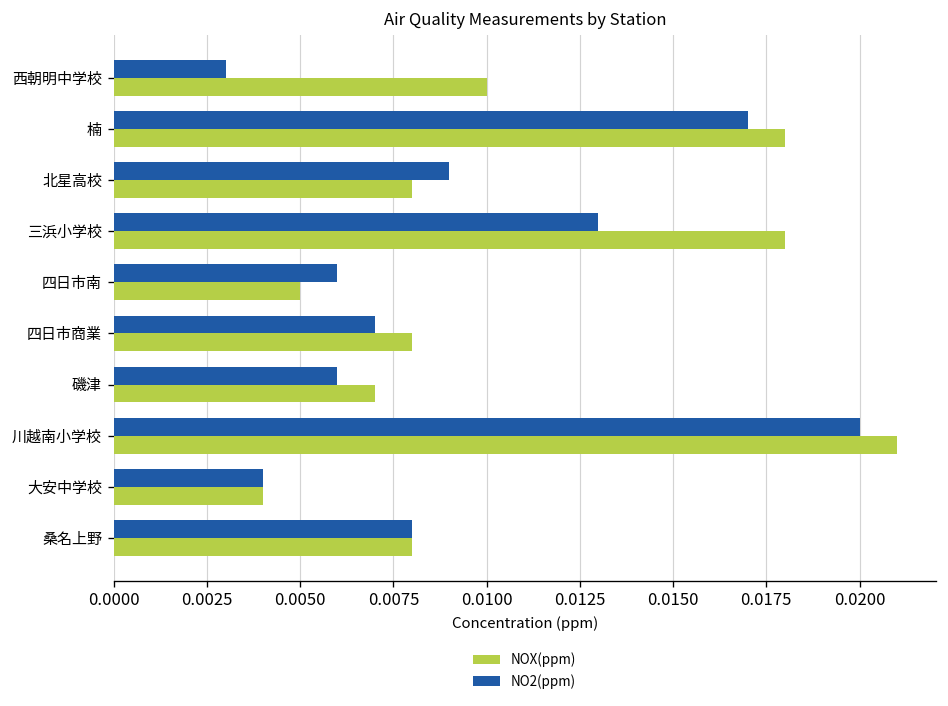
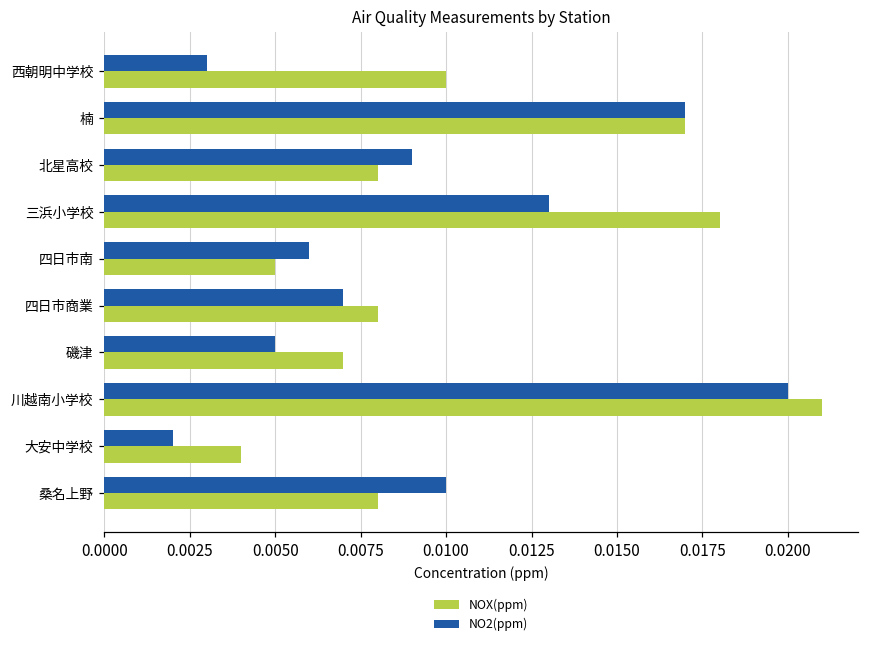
NOX(ppm), 楠: 0.018 -> 0.017
NO2(ppm), 磯津: 0.006 -> 0.005
NO2(ppm), 大安中学校: 0.004 -> 0.002
NO2(ppm), 桑名上野: 0.008 -> 0.010
